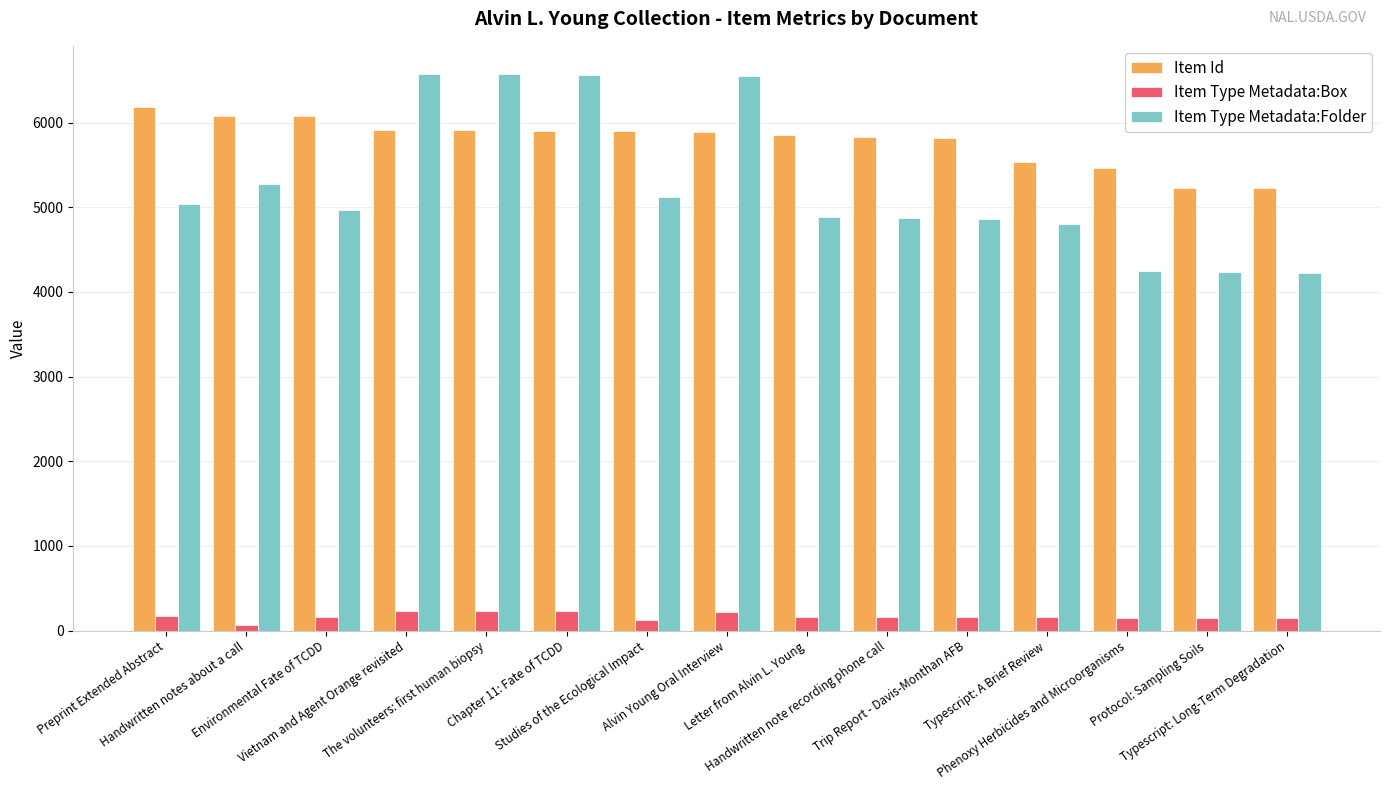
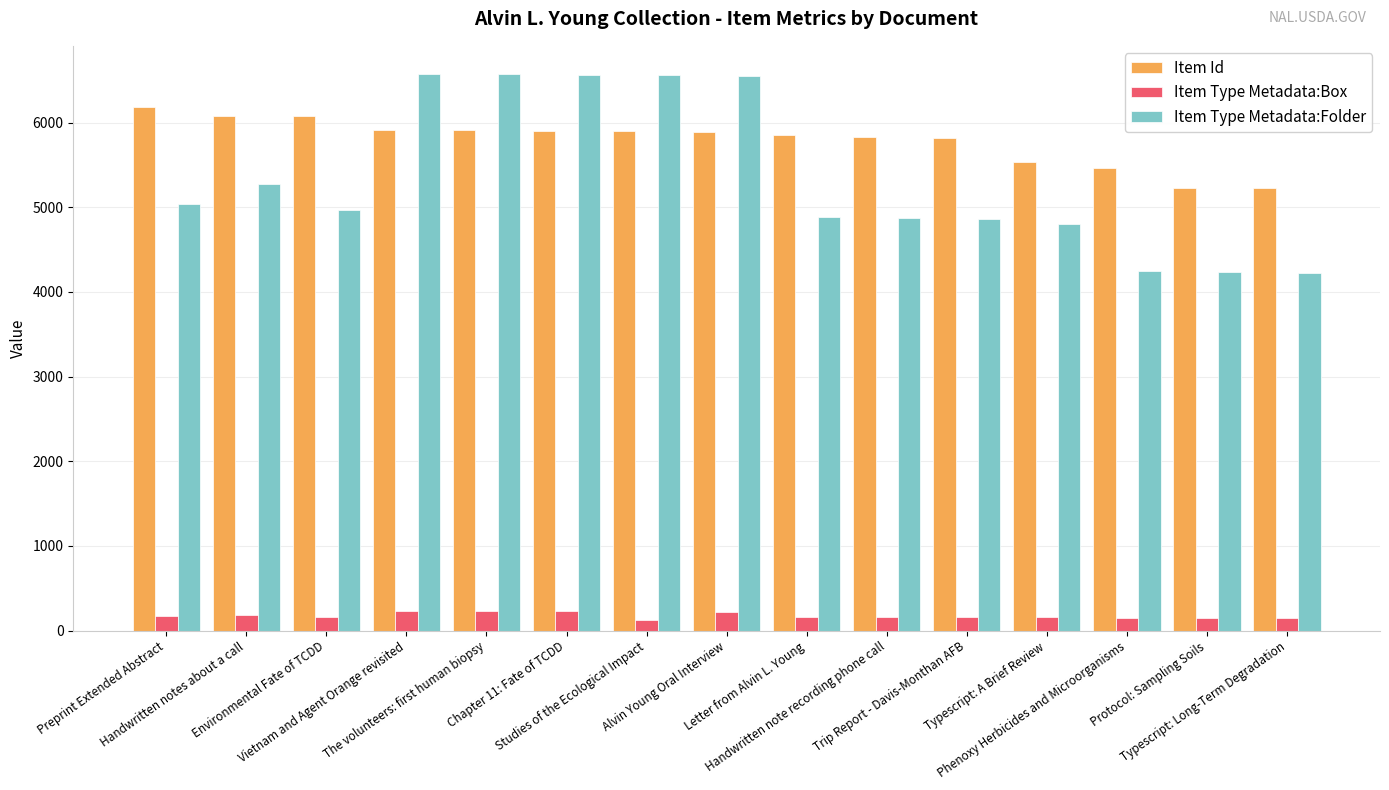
Item Type Metadata:Box, Handwritten notes about a call: 100 -> 200
Item Type Metadata:Folder, Studies of the Ecological Impact: 5100 -> 6600
